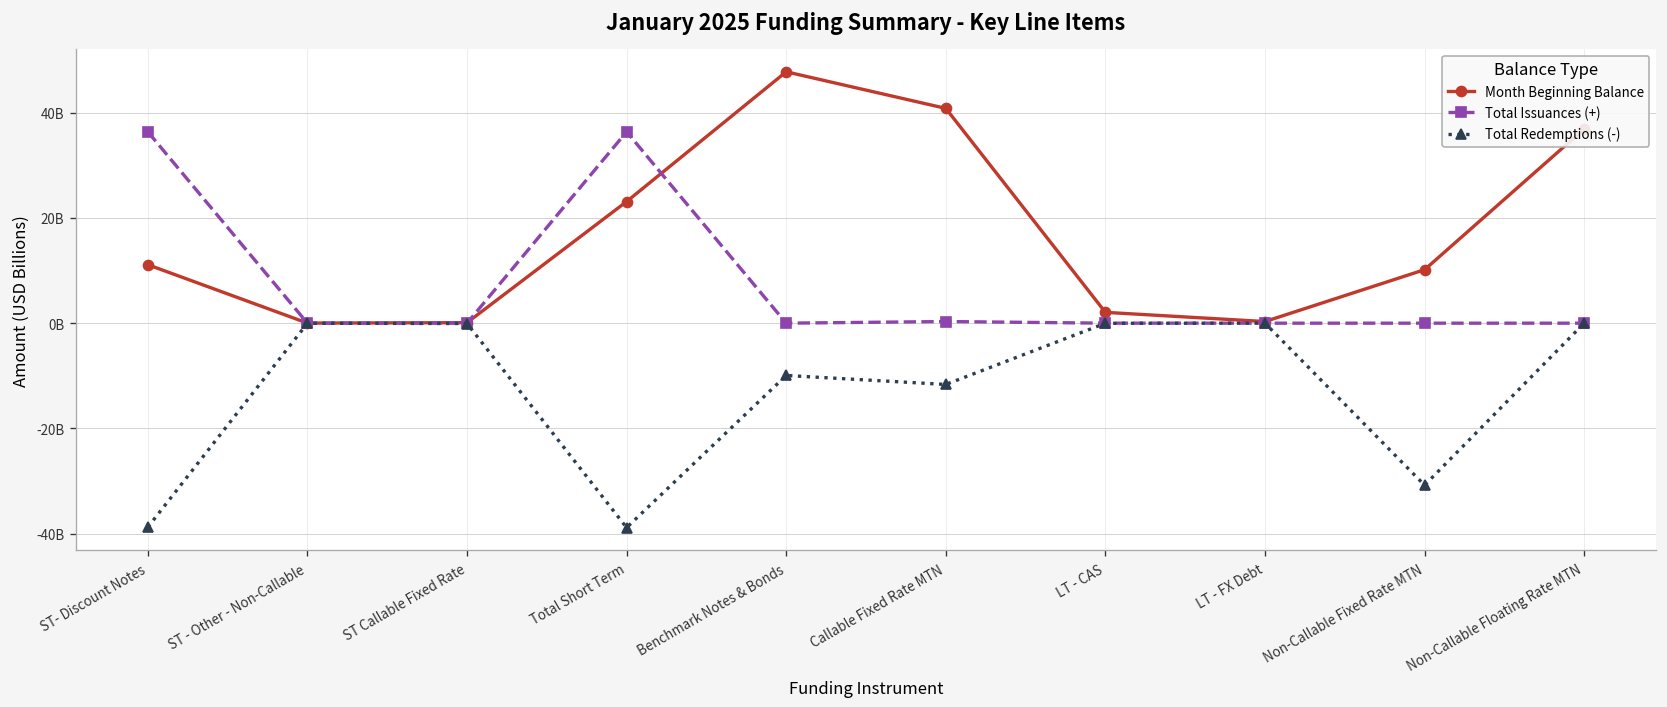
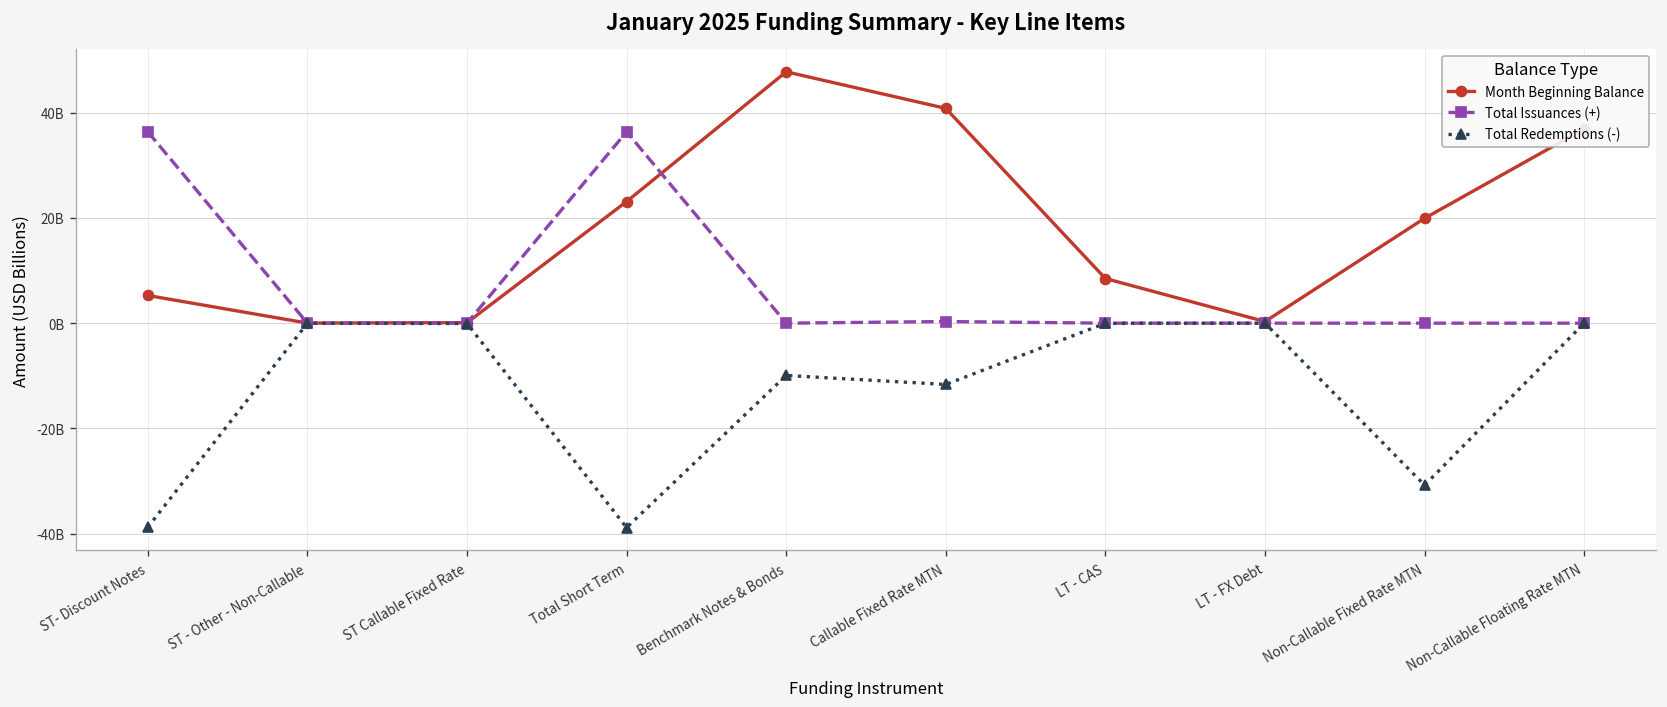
Month Beginning Balance, ST- Discount Notes: 11000000000 -> 5000000000
Month Beginning Balance, LT - CAS: 2000000000 -> 8000000000
Month Beginning Balance, Non-Callable Fixed Rate MTN: 10000000000 -> 20000000000
